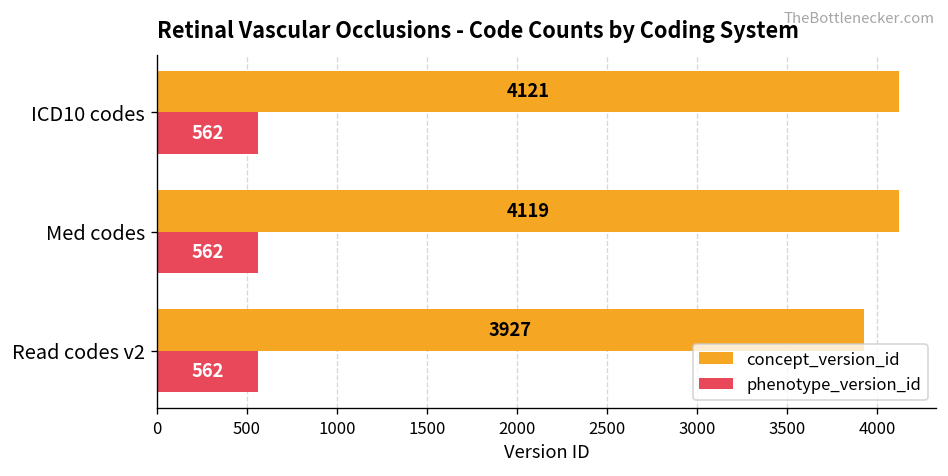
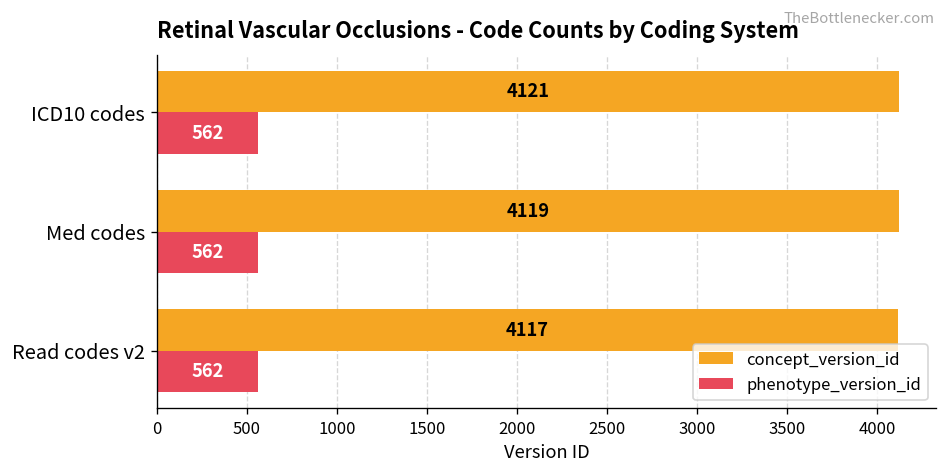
concept_version_id, Read codes v2: 3927 -> 4117
